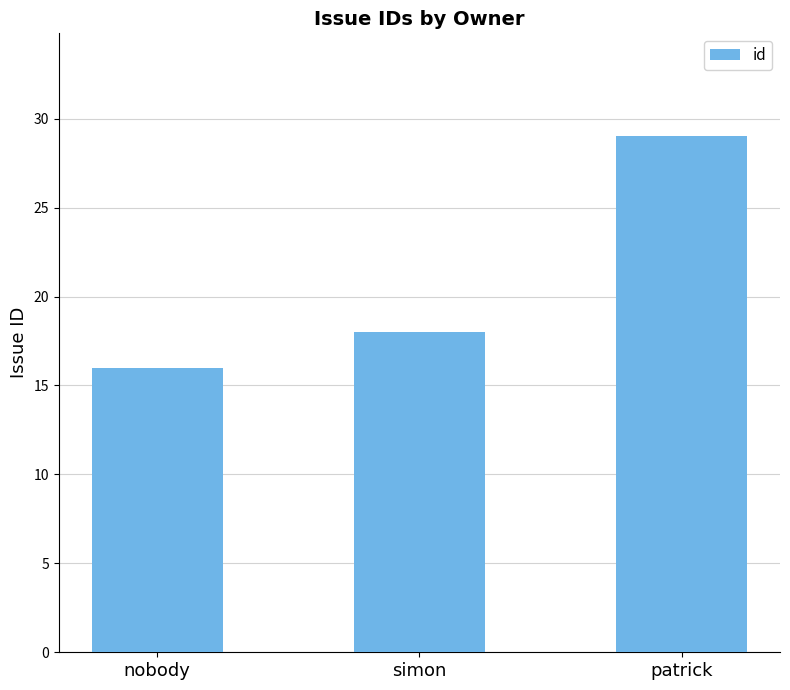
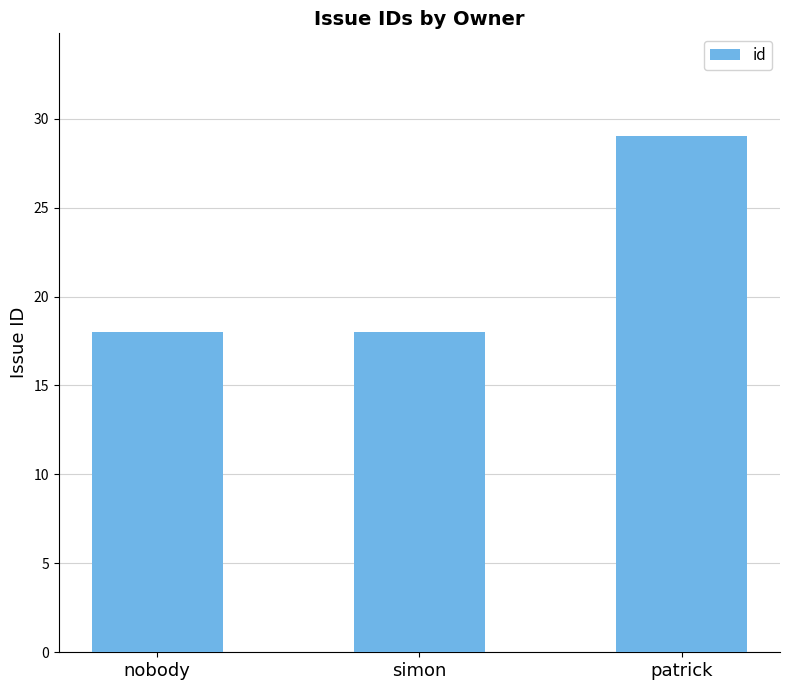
nobody: 16 -> 18
